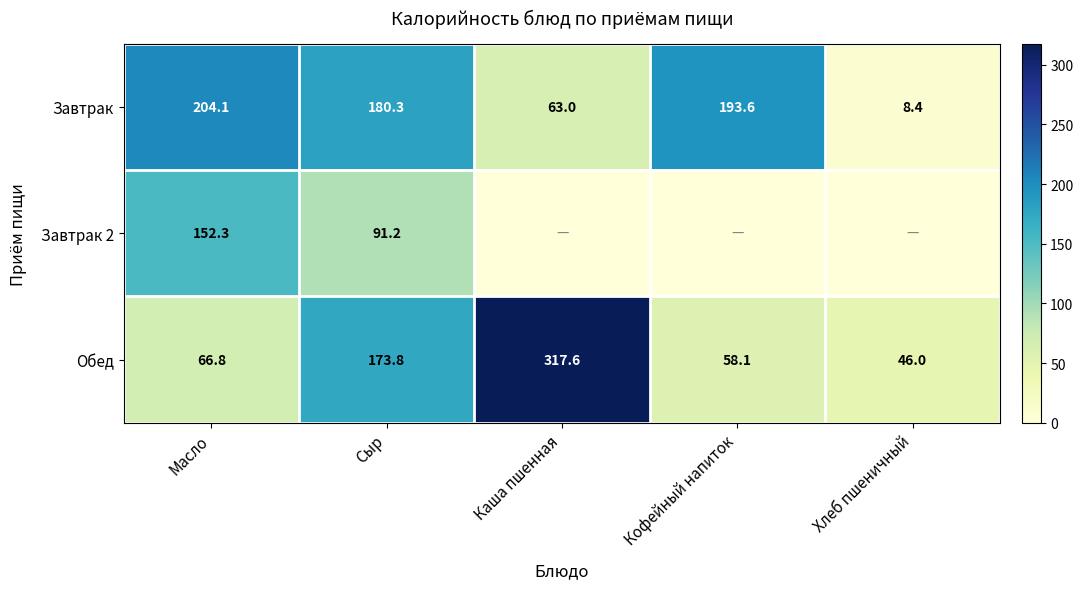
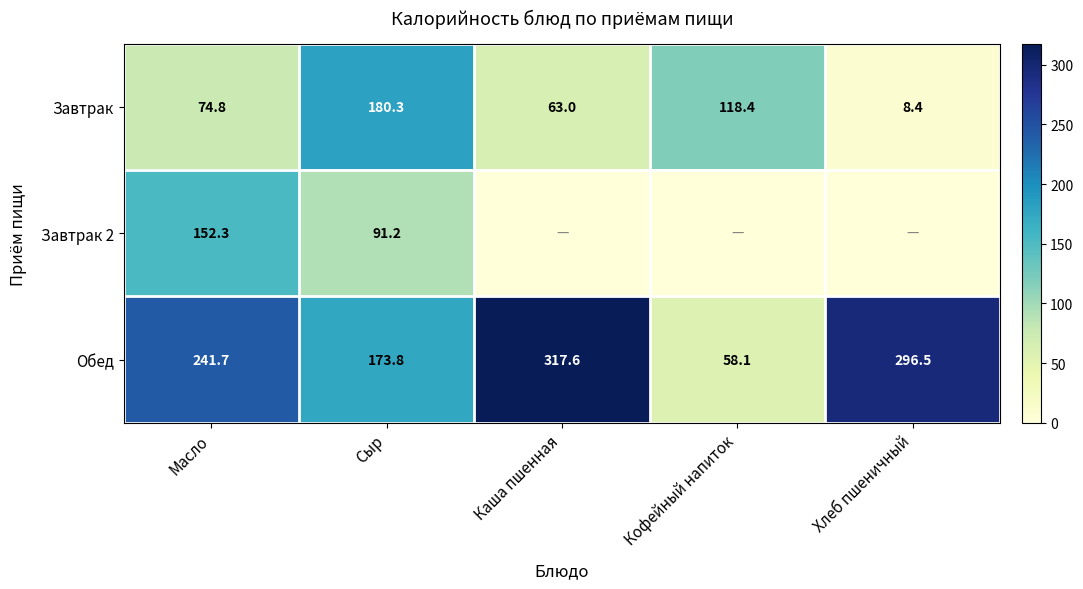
Завтрак, Масло: 204.1 -> 74.8
Завтрак, Кофейный напиток: 193.6 -> 118.4
Обед, Масло: 66.8 -> 241.7
Обед, Хлеб пшеничный: 46.0 -> 296.5
